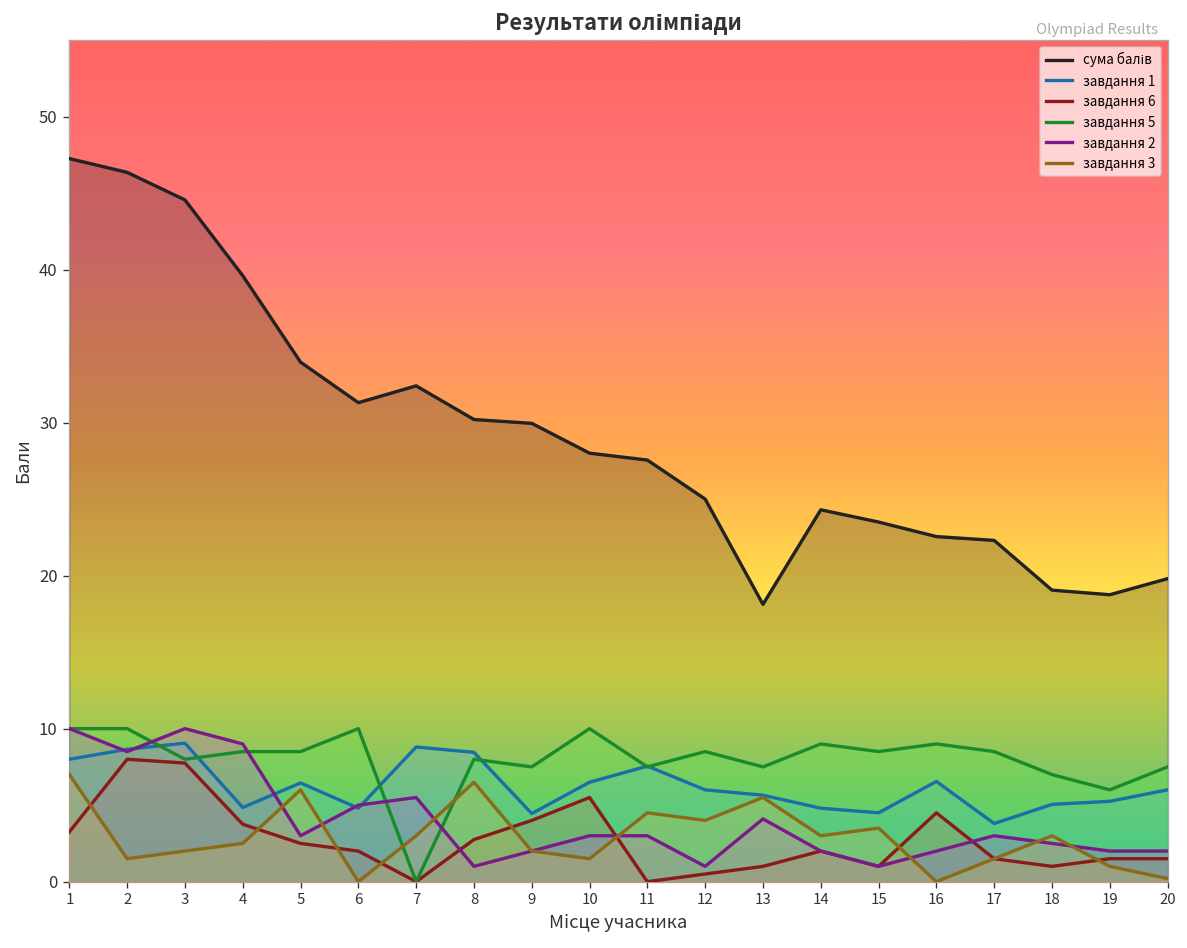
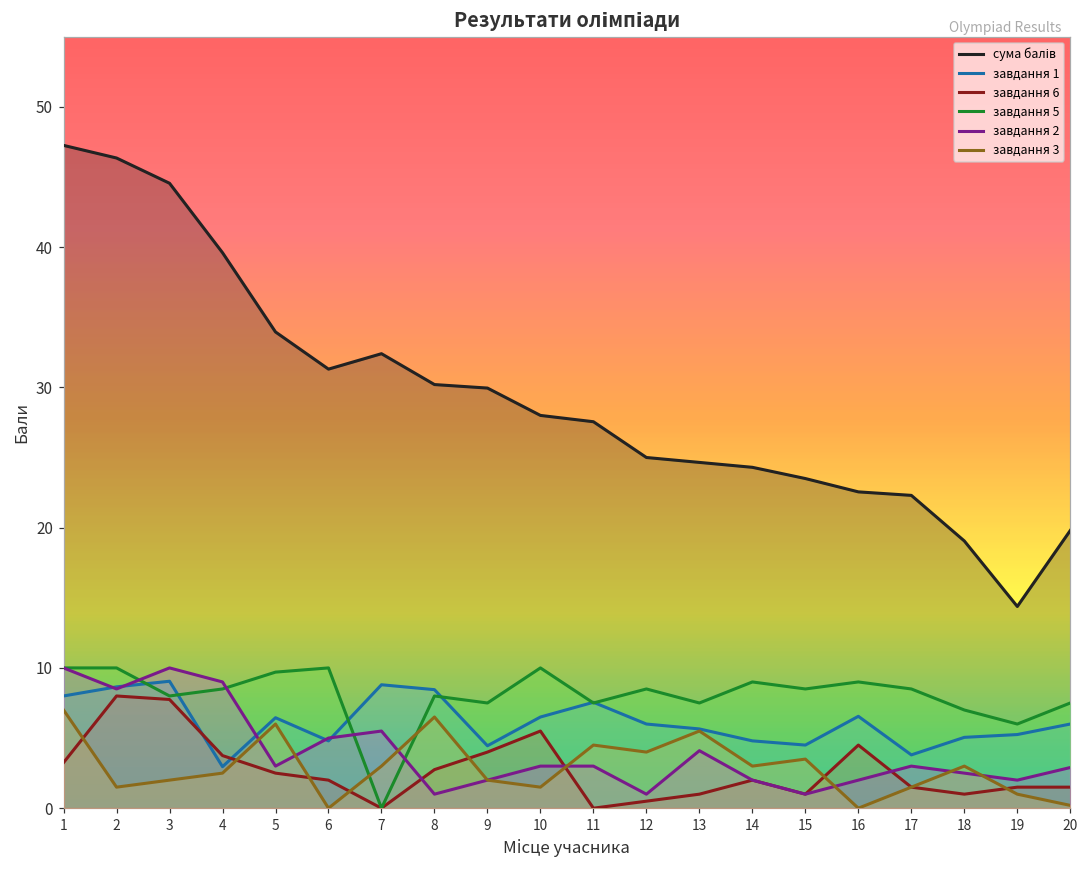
завдання 1, 4: 4.9 -> 3.0
завдання 5, 5: 8.5 -> 9.7
сума балів, 13: 18.1 -> 24.7
сума балів, 19: 18.8 -> 14.4
завдання 2, 20: 2.0 -> 2.9
